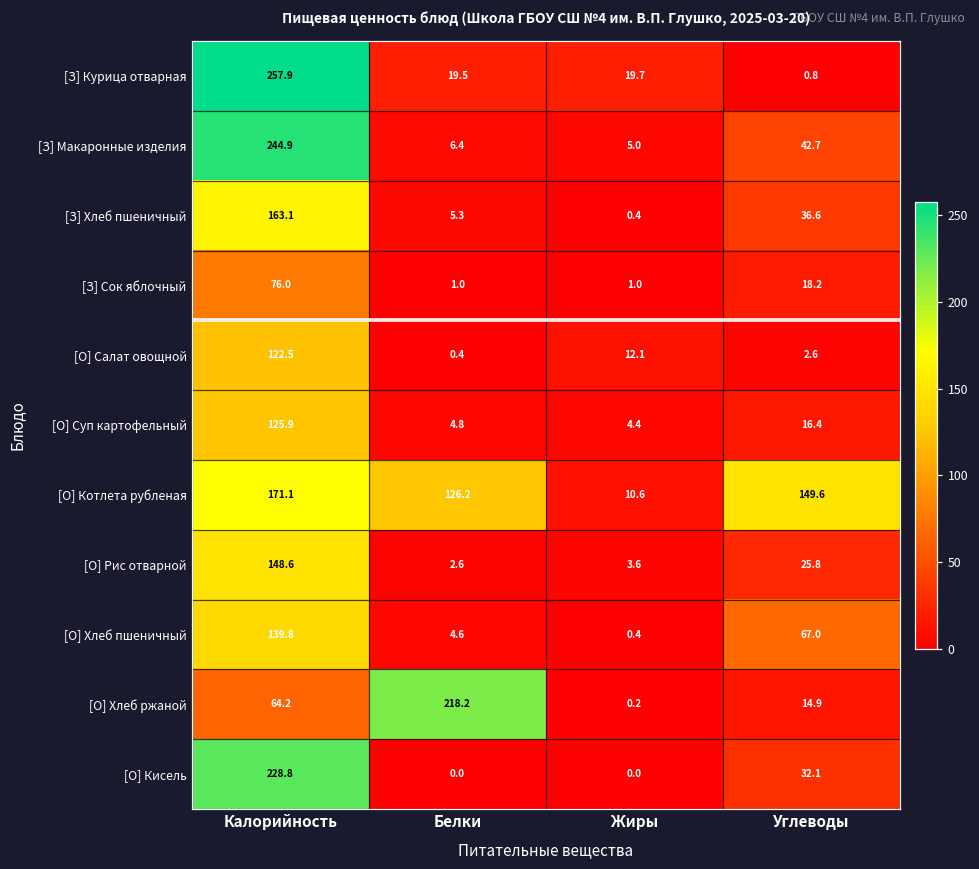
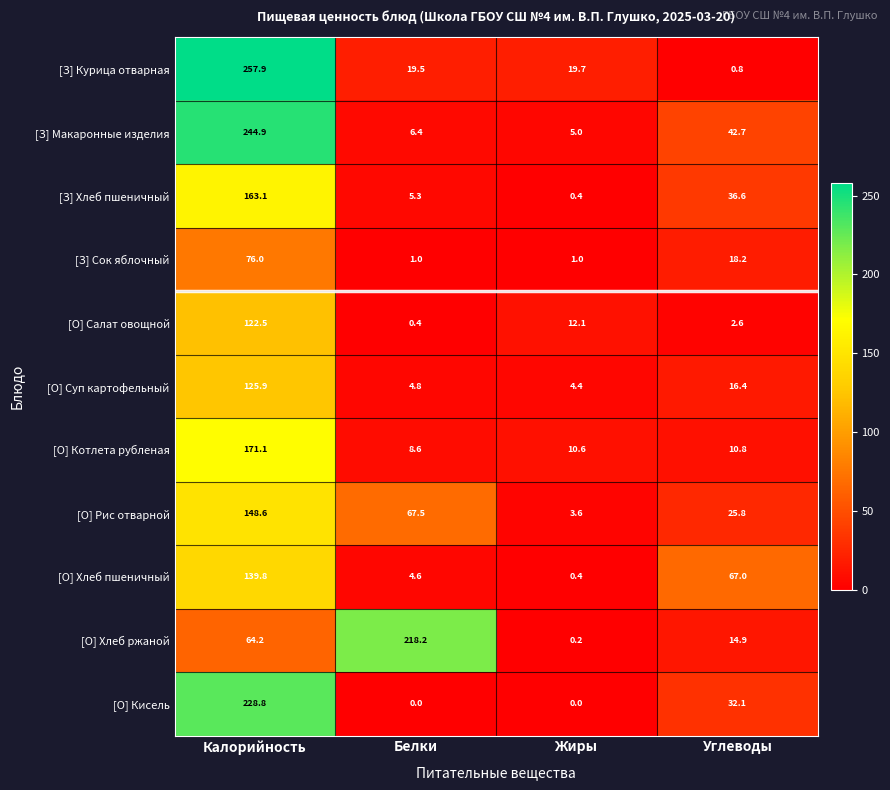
[О] Котлета рубленая, Белки: 126.2 -> 8.6
[О] Котлета рубленая, Углеводы: 149.6 -> 10.8
[О] Рис отварной, Белки: 2.6 -> 67.5
